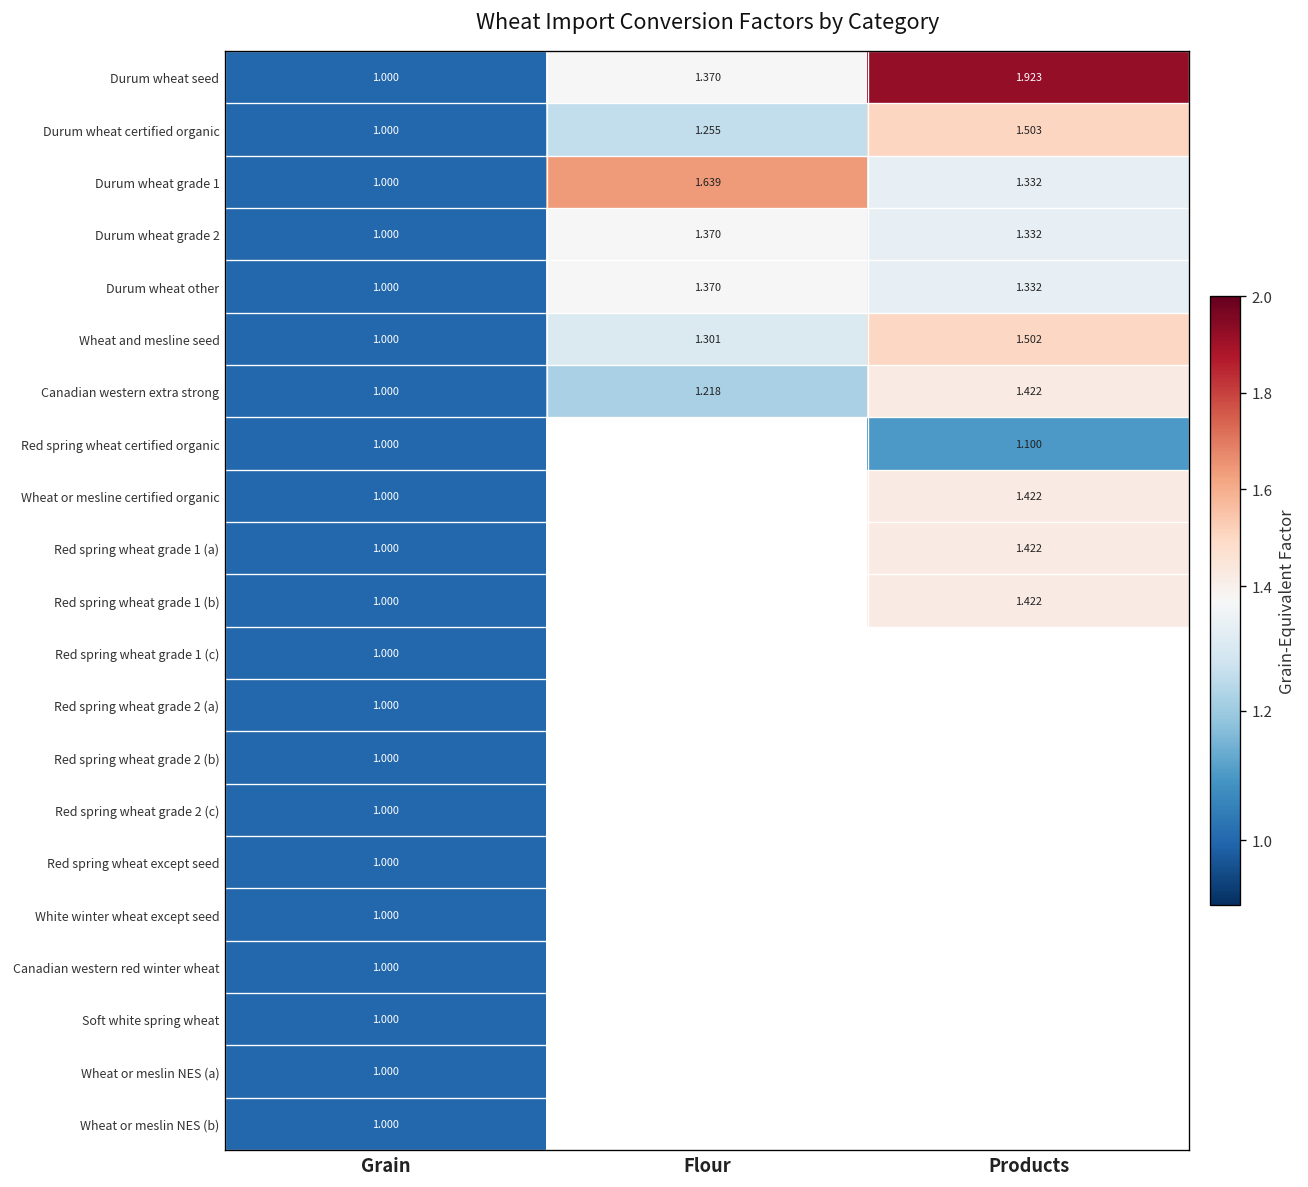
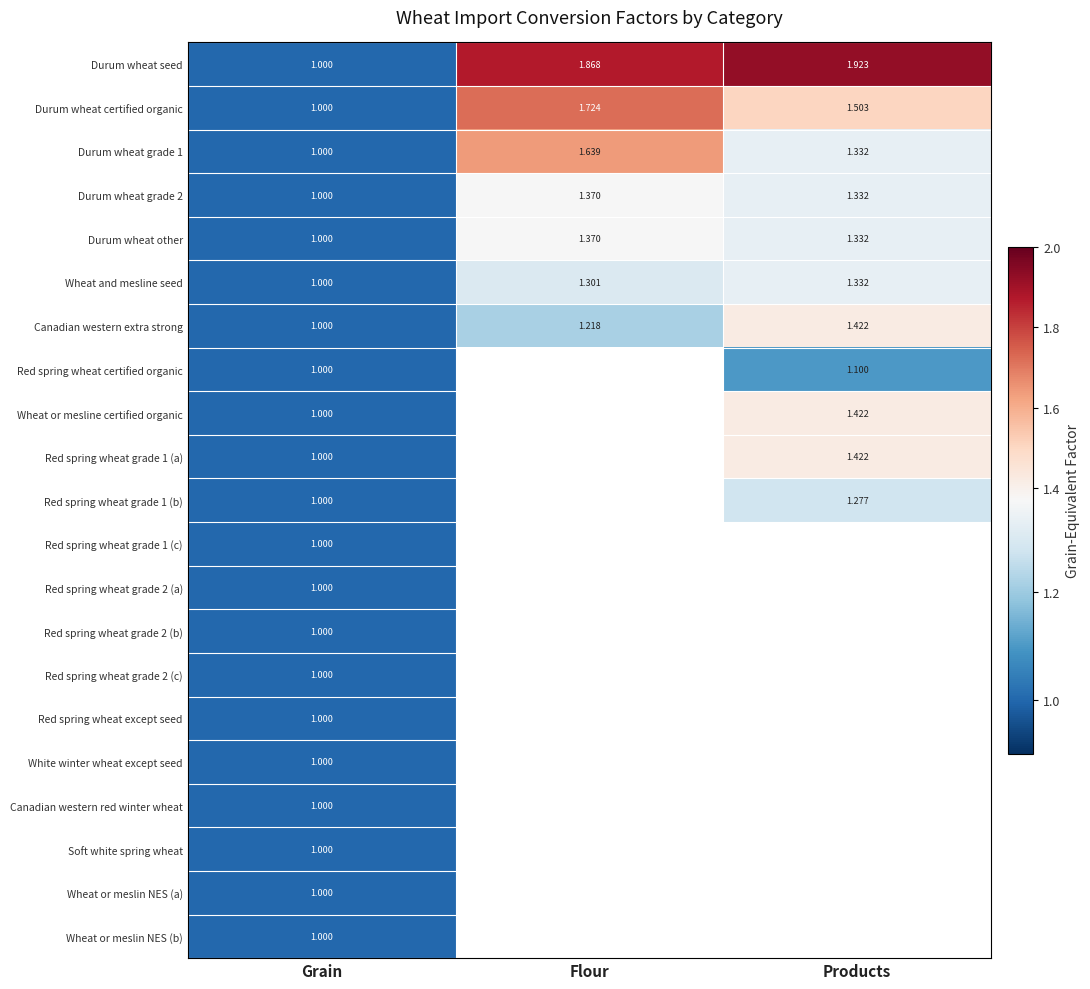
Durum wheat seed, Flour: 1.370 -> 1.868
Durum wheat certified organic, Flour: 1.255 -> 1.724
Wheat and mesline seed, Products: 1.502 -> 1.332
Red spring wheat grade 1 (b), Products: 1.422 -> 1.277
